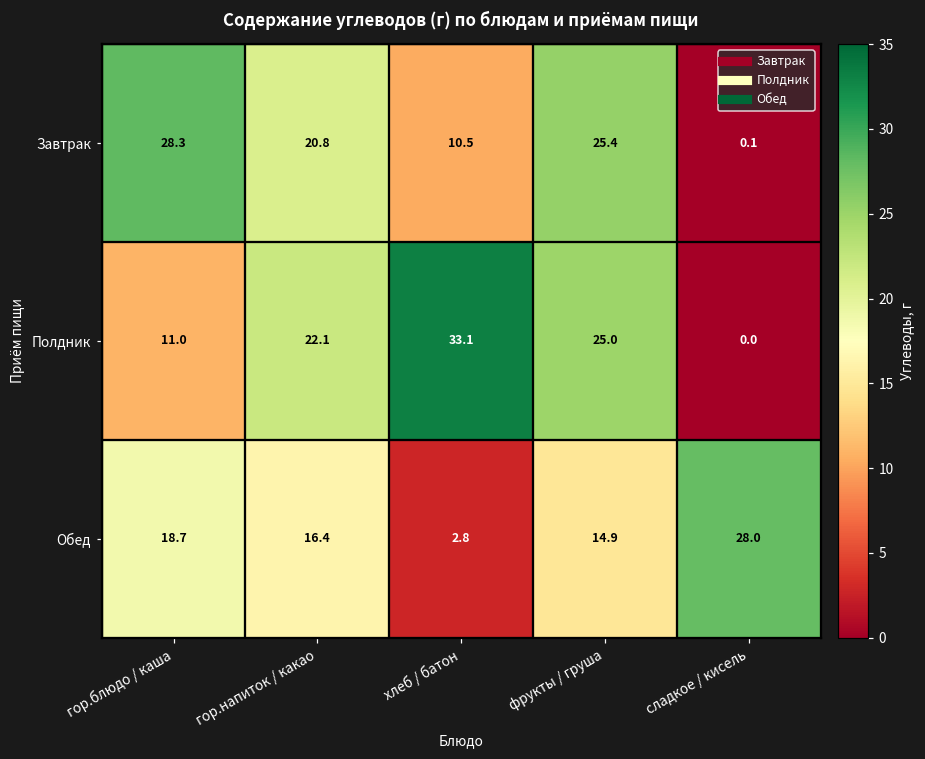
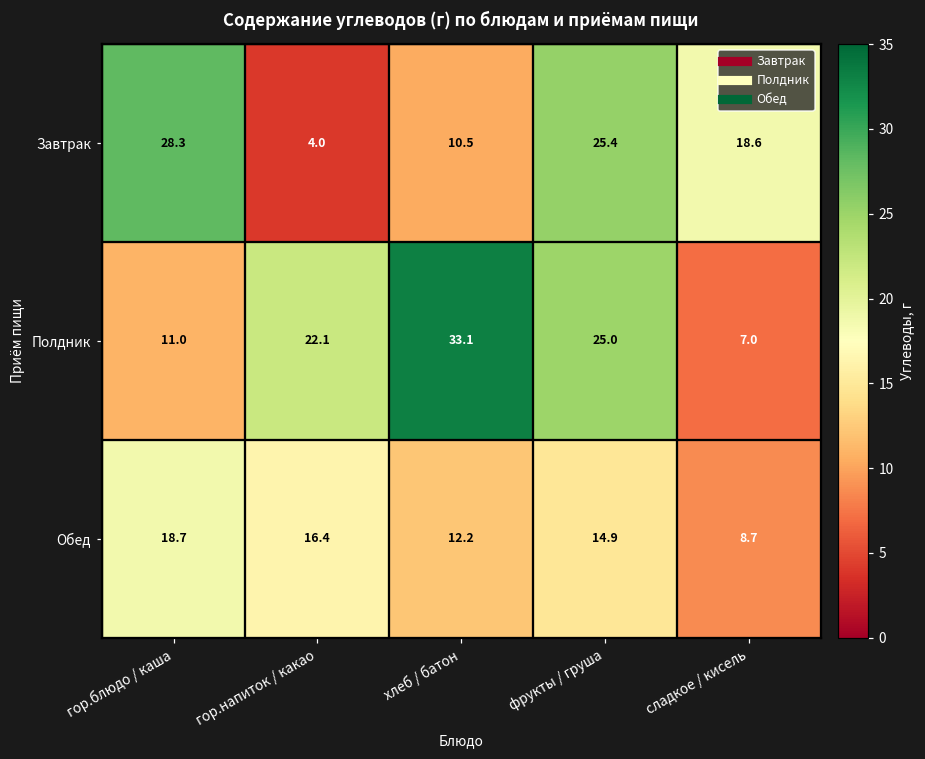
Завтрак, гор.напиток / какао: 20.8 -> 4.0
Завтрак, сладкое / кисель: 0.1 -> 18.6
Полдник, сладкое / кисель: 0.0 -> 7.0
Обед, хлеб / батон: 2.8 -> 12.2
Обед, сладкое / кисель: 28.0 -> 8.7
